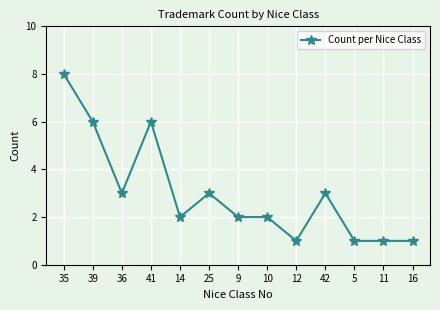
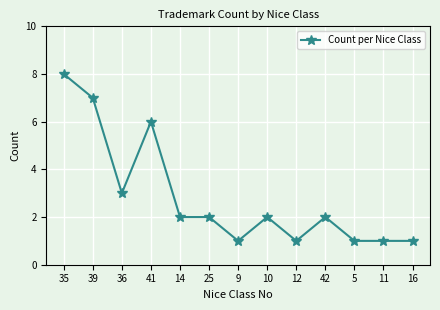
39: 6 -> 7
25: 3 -> 2
9: 2 -> 1
42: 3 -> 2
